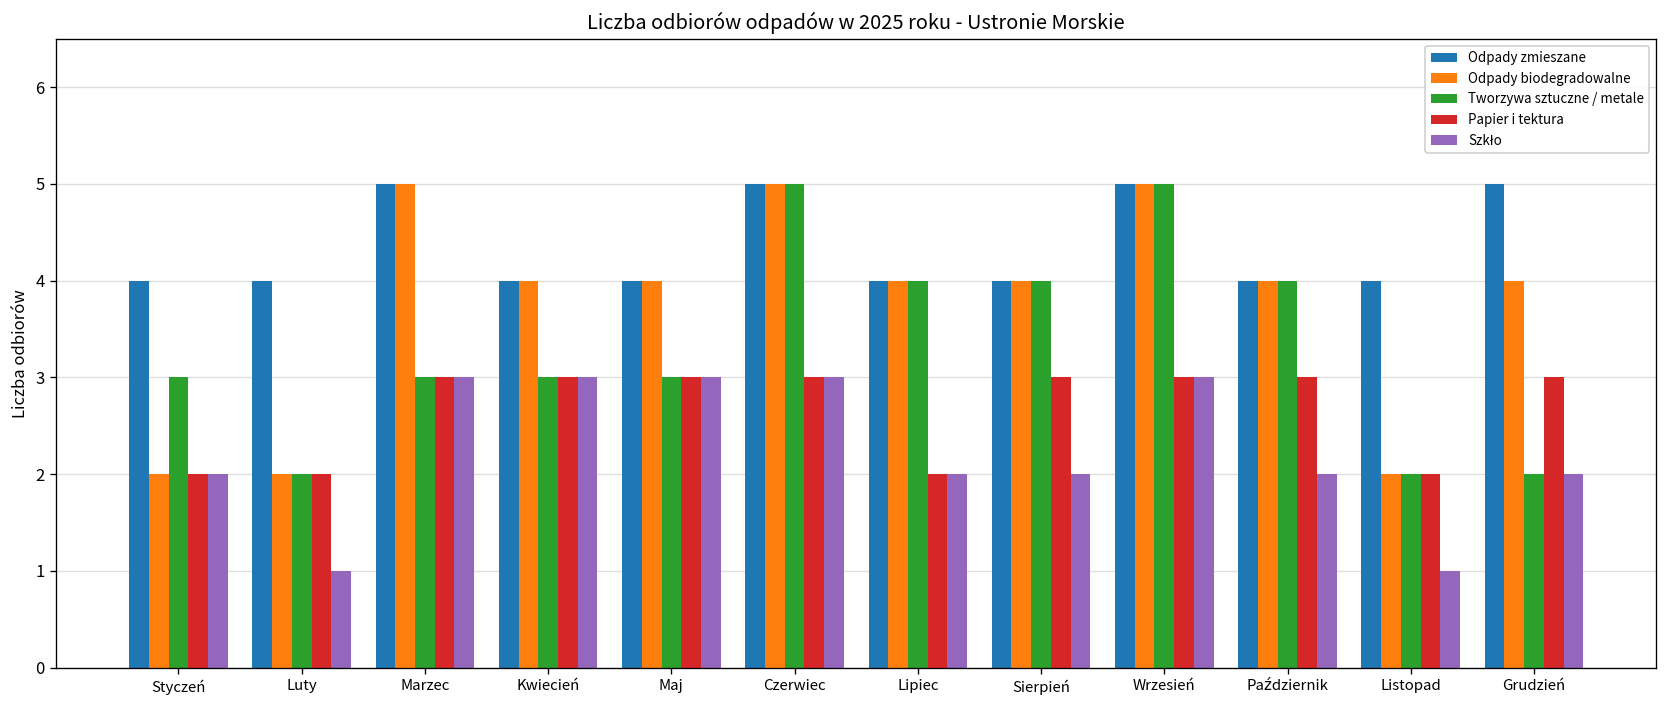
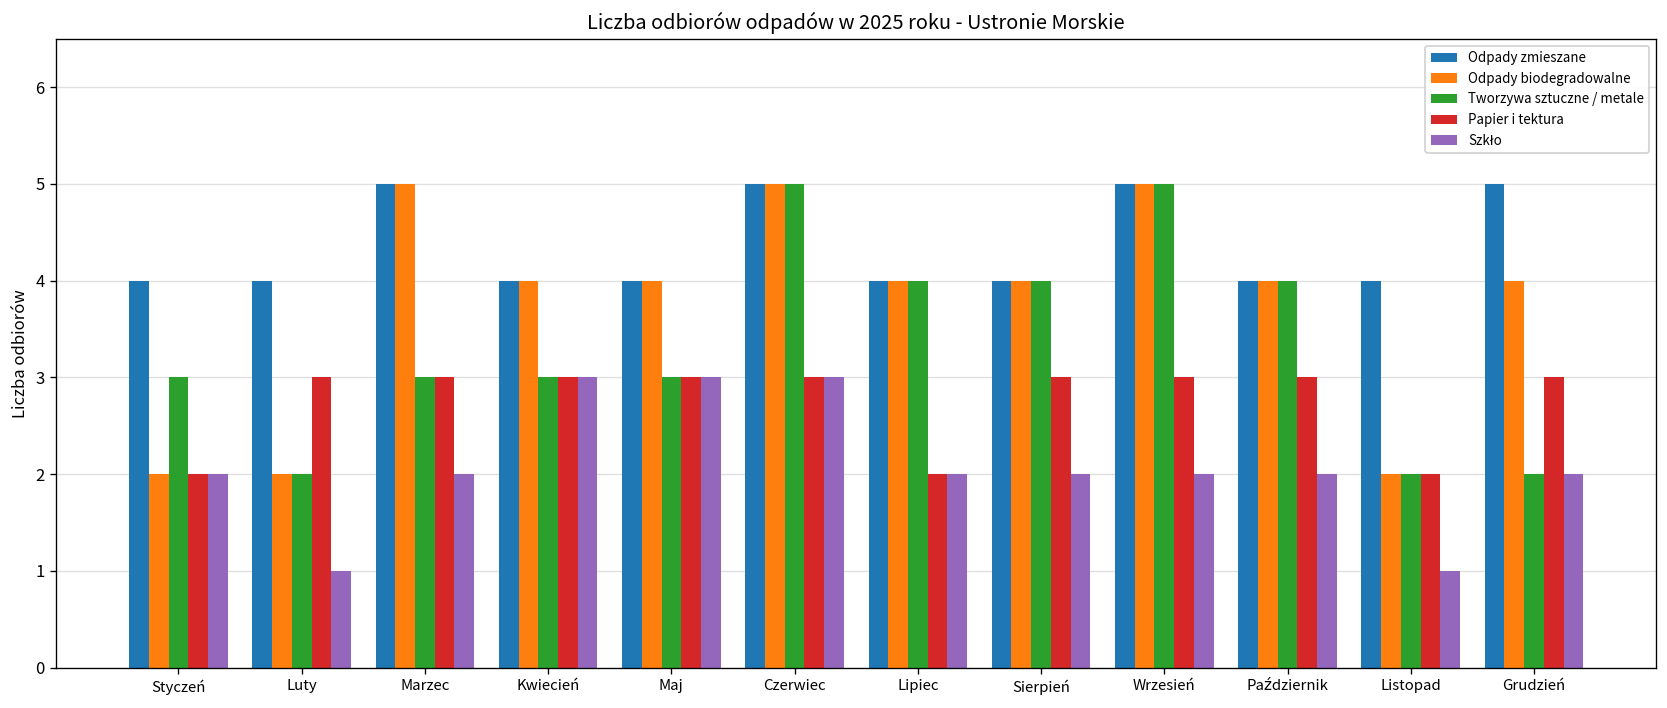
Papier i tektura, Luty: 2 -> 3
Szkło, Marzec: 3 -> 2
Szkło, Wrzesień: 3 -> 2
